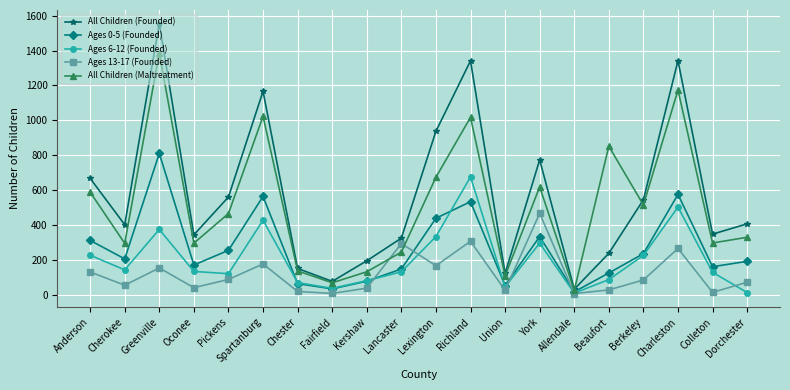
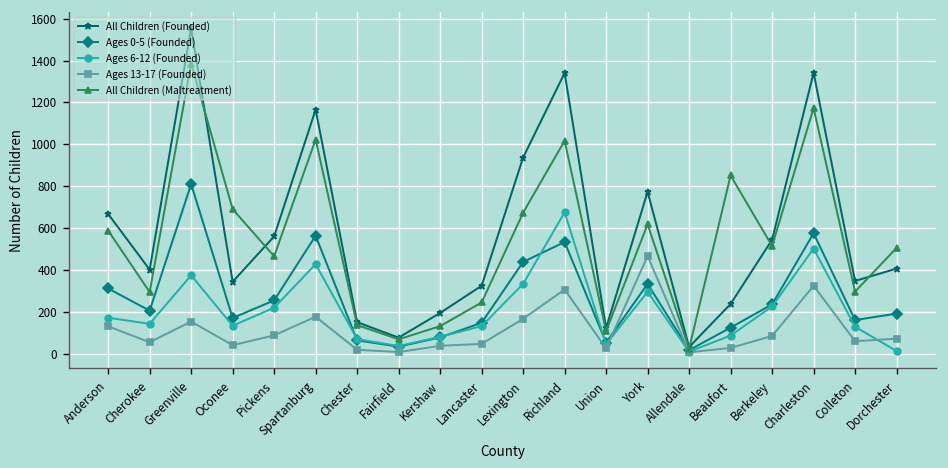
Ages 6-12 (Founded), Anderson: 230 -> 170
All Children (Maltreatment), Oconee: 300 -> 690
Ages 6-12 (Founded), Pickens: 120 -> 220
Ages 13-17 (Founded), Lancaster: 290 -> 50
Ages 13-17 (Founded), Charleston: 270 -> 320
Ages 13-17 (Founded), Colleton: 10 -> 60
All Children (Maltreatment), Dorchester: 330 -> 510
